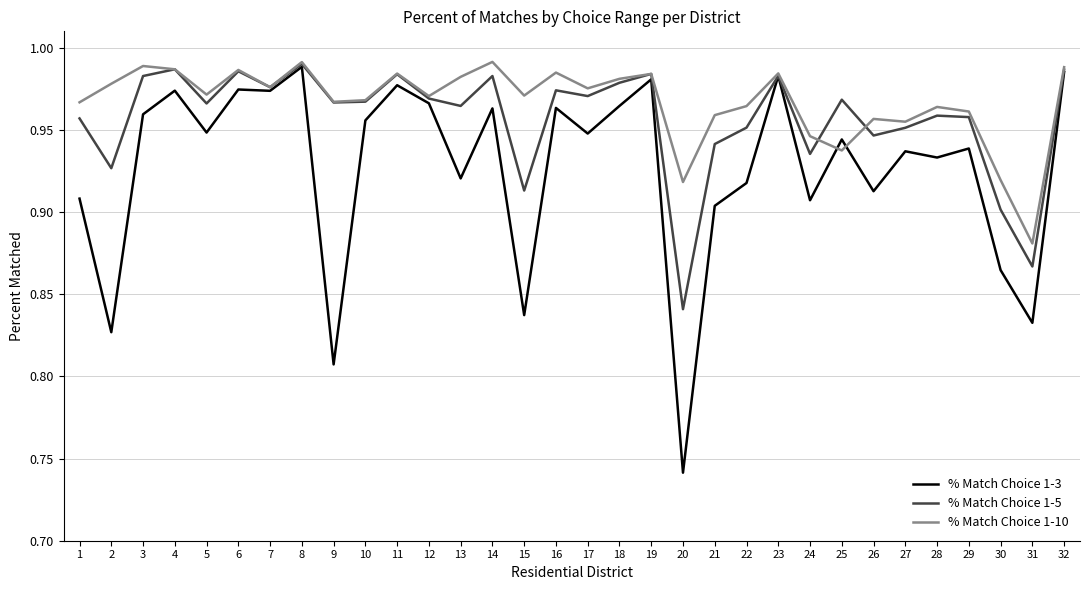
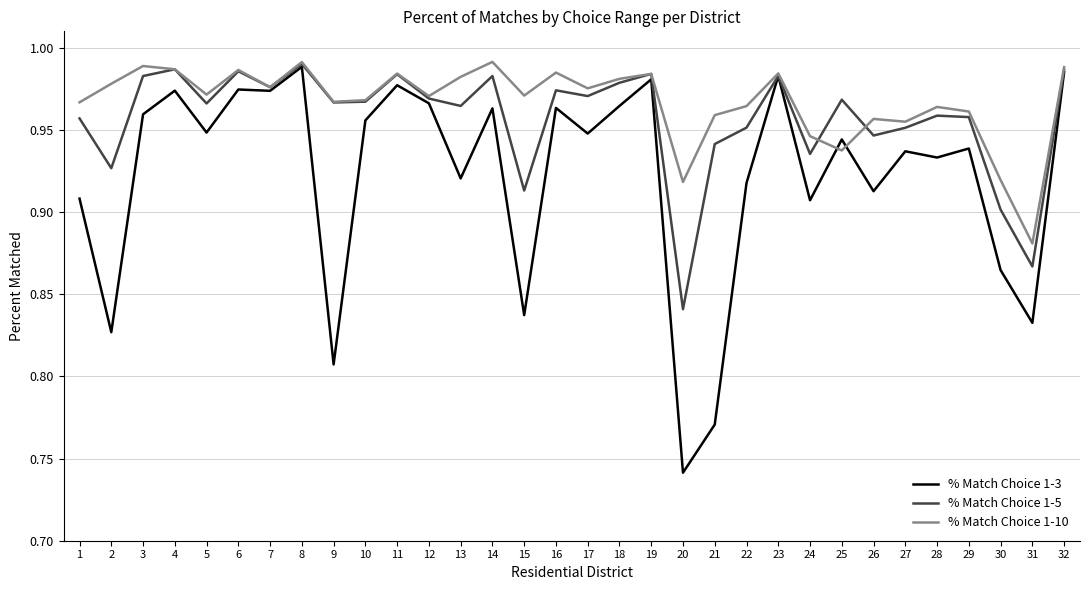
% Match Choice 1-3, 21: 0.904 -> 0.771
